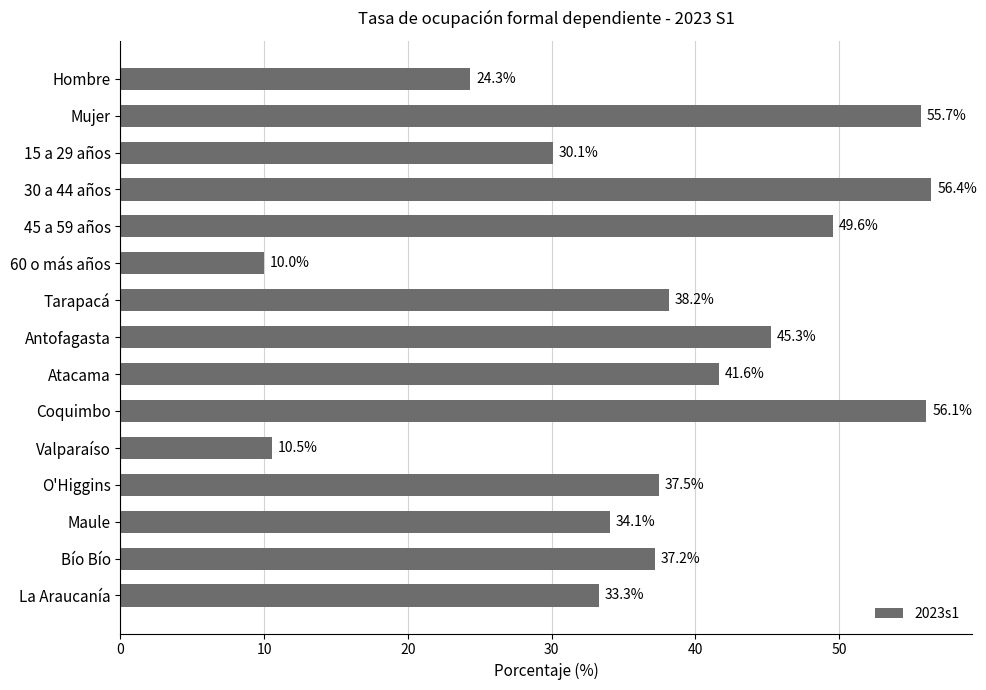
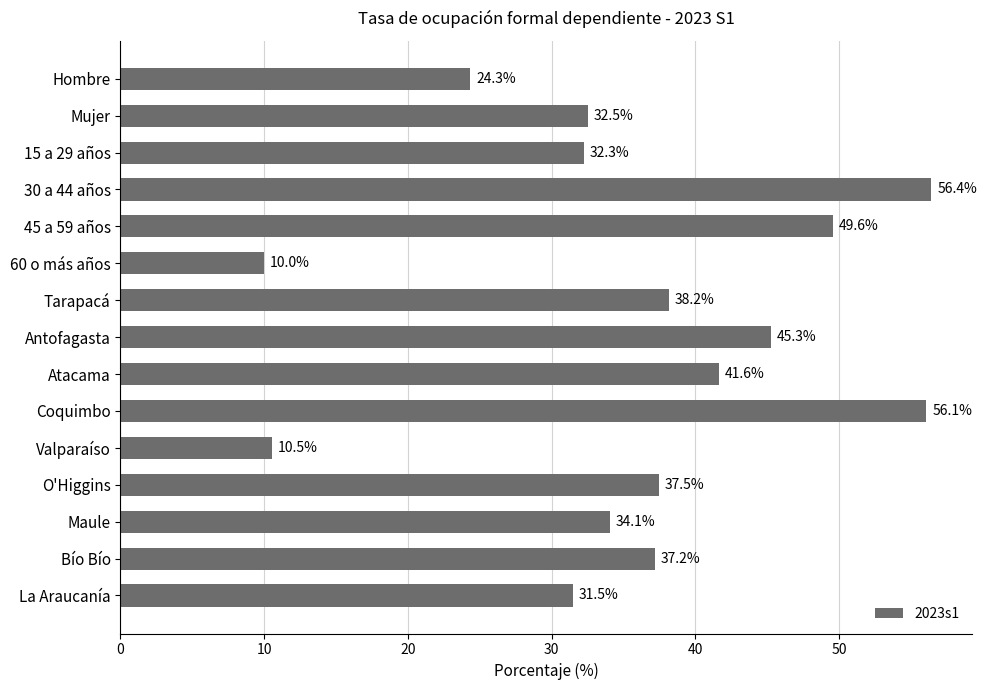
Mujer: 55.7% -> 32.5%
15 a 29 años: 30.1% -> 32.3%
La Araucanía: 33.3% -> 31.5%
